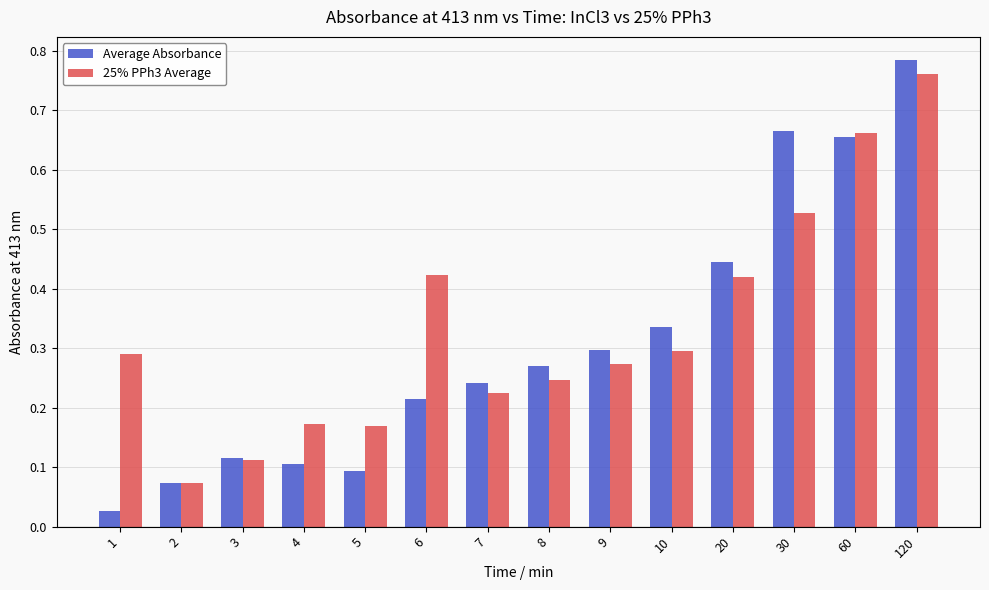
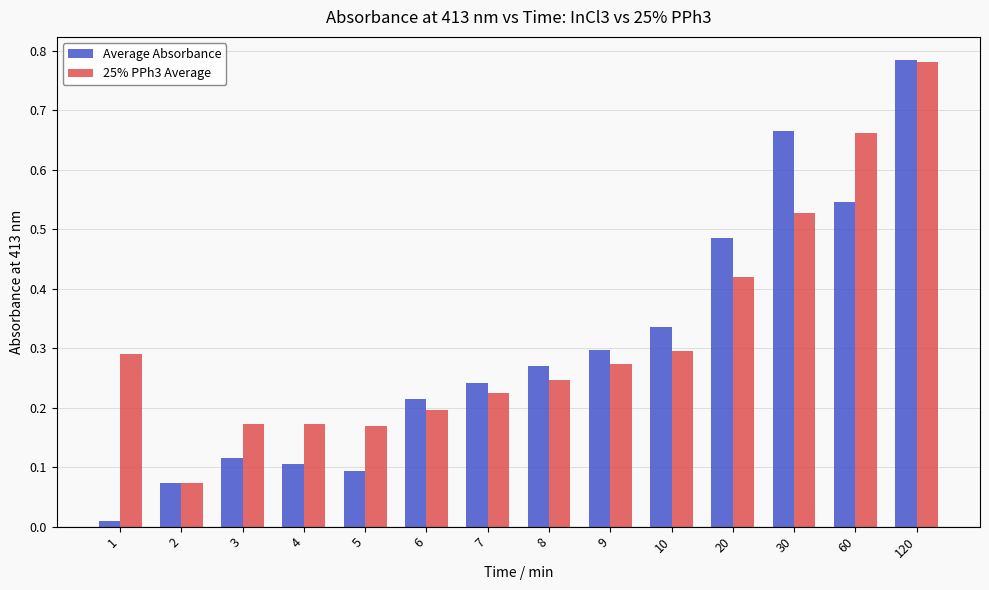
Average Absorbance, 1: 0.03 -> 0.01
25% PPh3 Average, 3: 0.11 -> 0.17
25% PPh3 Average, 6: 0.42 -> 0.20
Average Absorbance, 20: 0.44 -> 0.48
Average Absorbance, 60: 0.65 -> 0.55
25% PPh3 Average, 120: 0.76 -> 0.78
